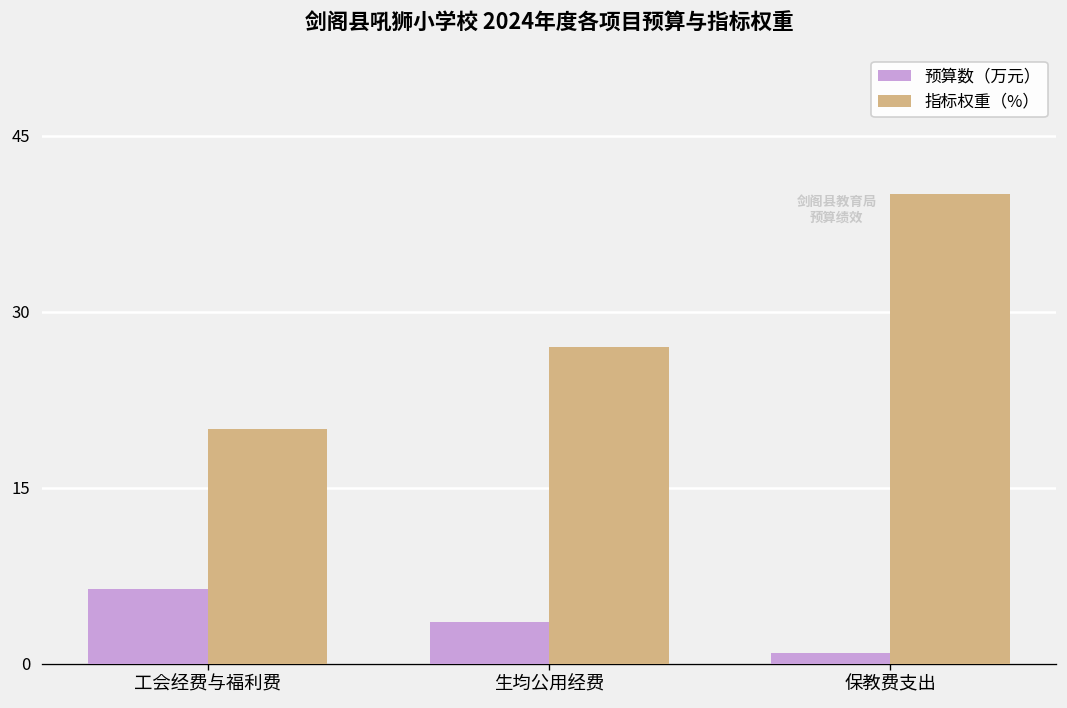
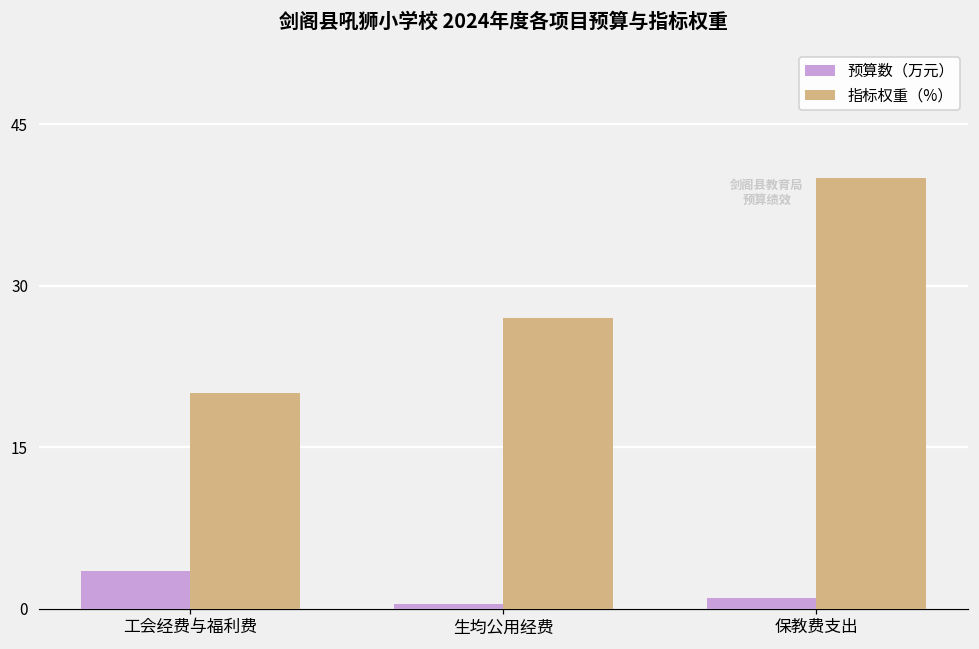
预算数（万元）, 工会经费与福利费: 6 -> 4
预算数（万元）, 生均公用经费: 4 -> 0
